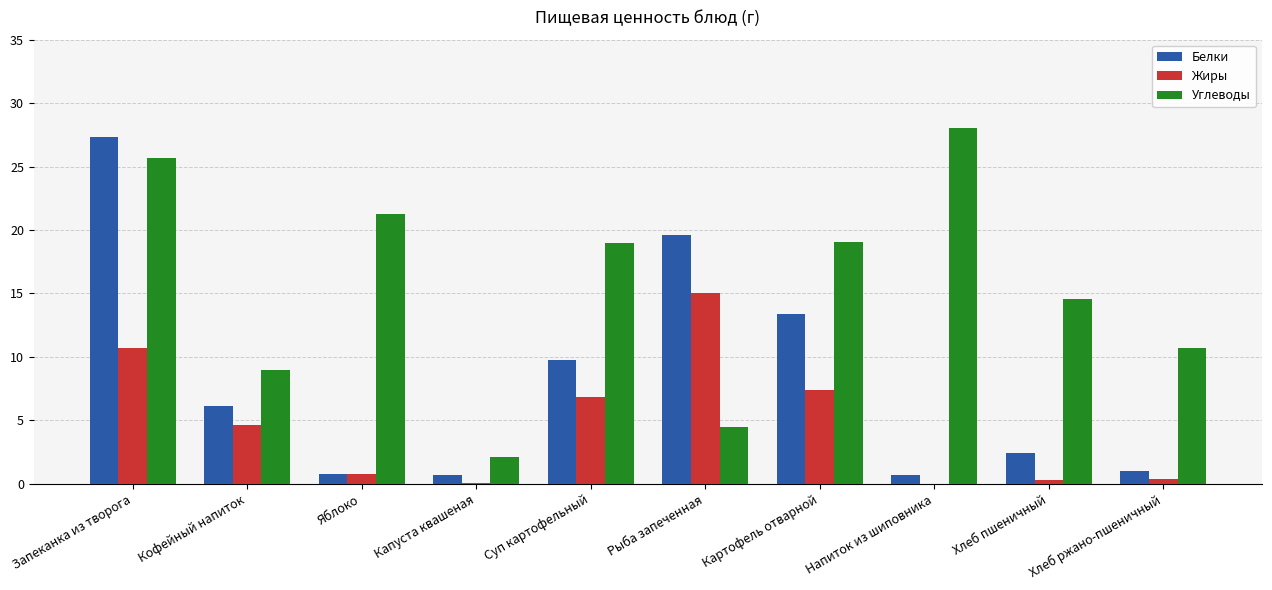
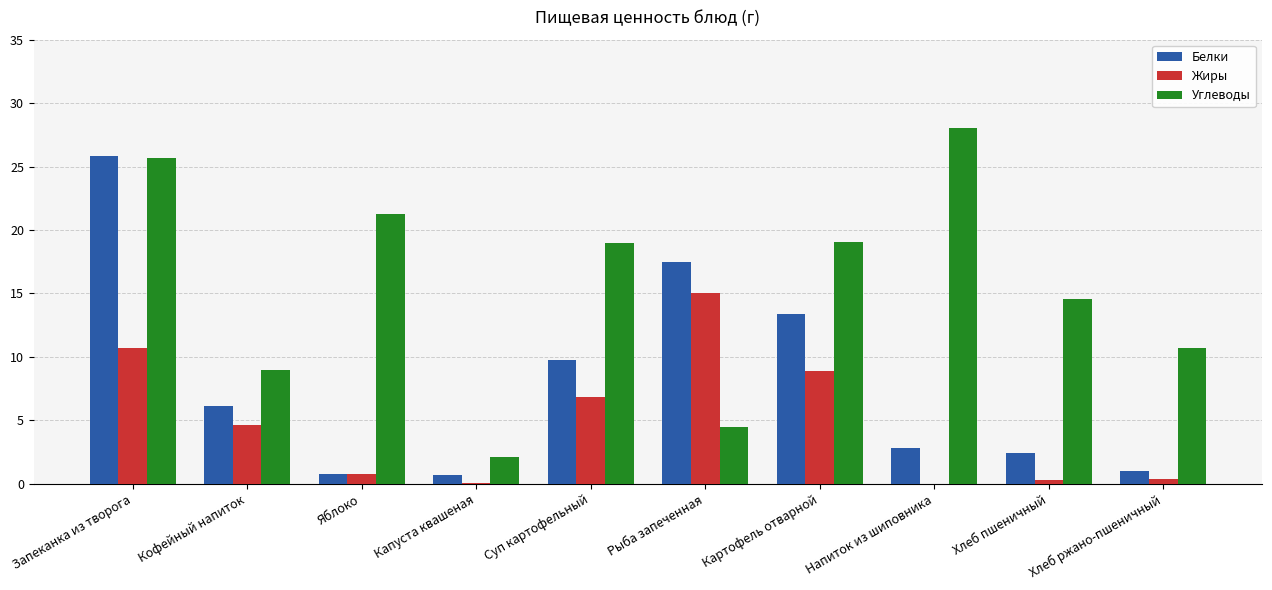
Белки, Запеканка из творога: 27.3 -> 25.8
Белки, Рыба запеченная: 19.6 -> 17.5
Жиры, Картофель отварной: 7.4 -> 8.9
Белки, Напиток из шиповника: 0.7 -> 2.8
